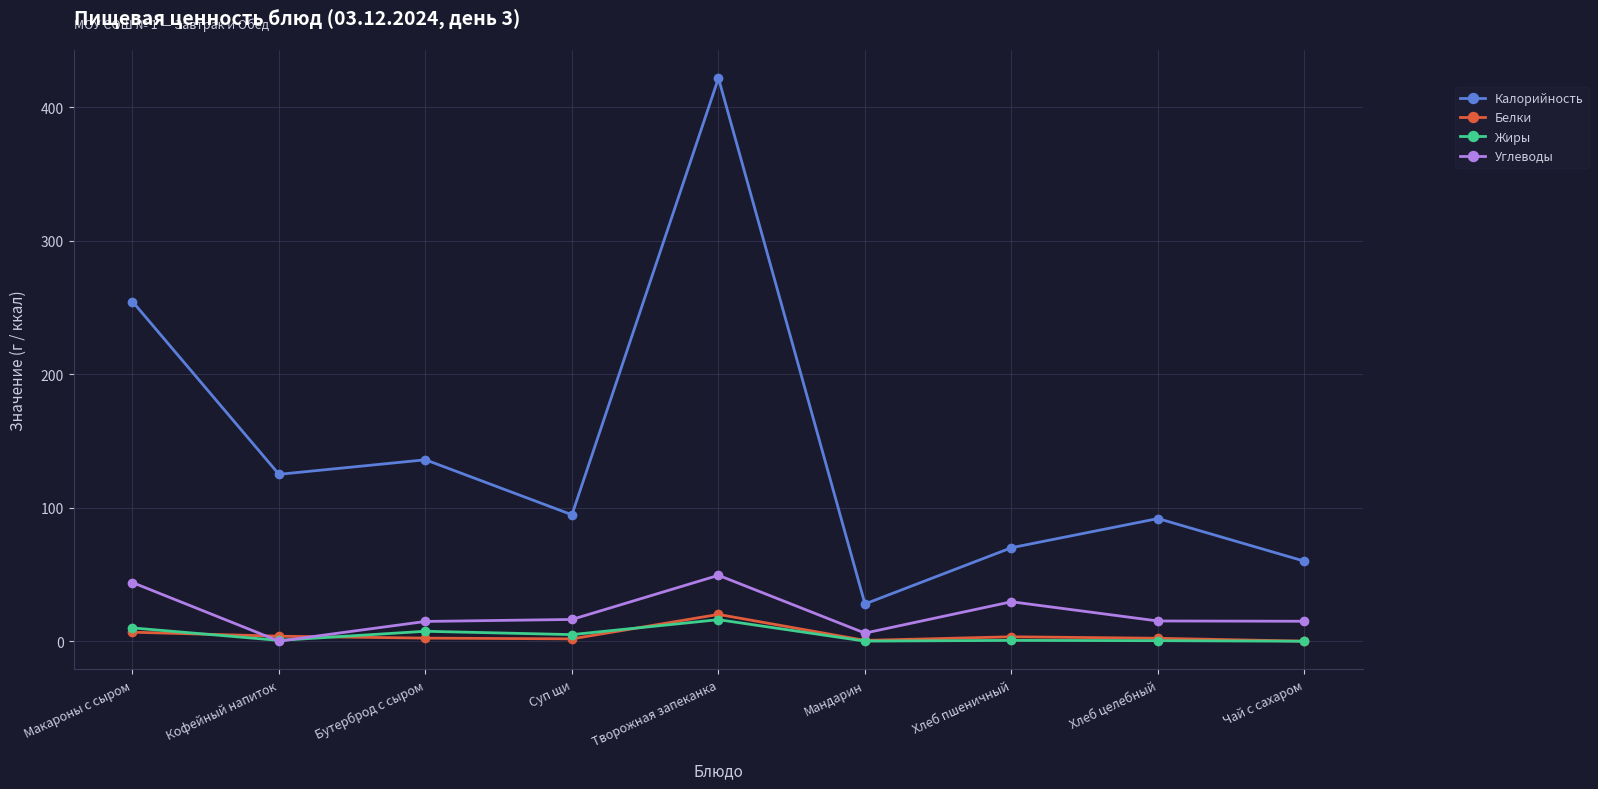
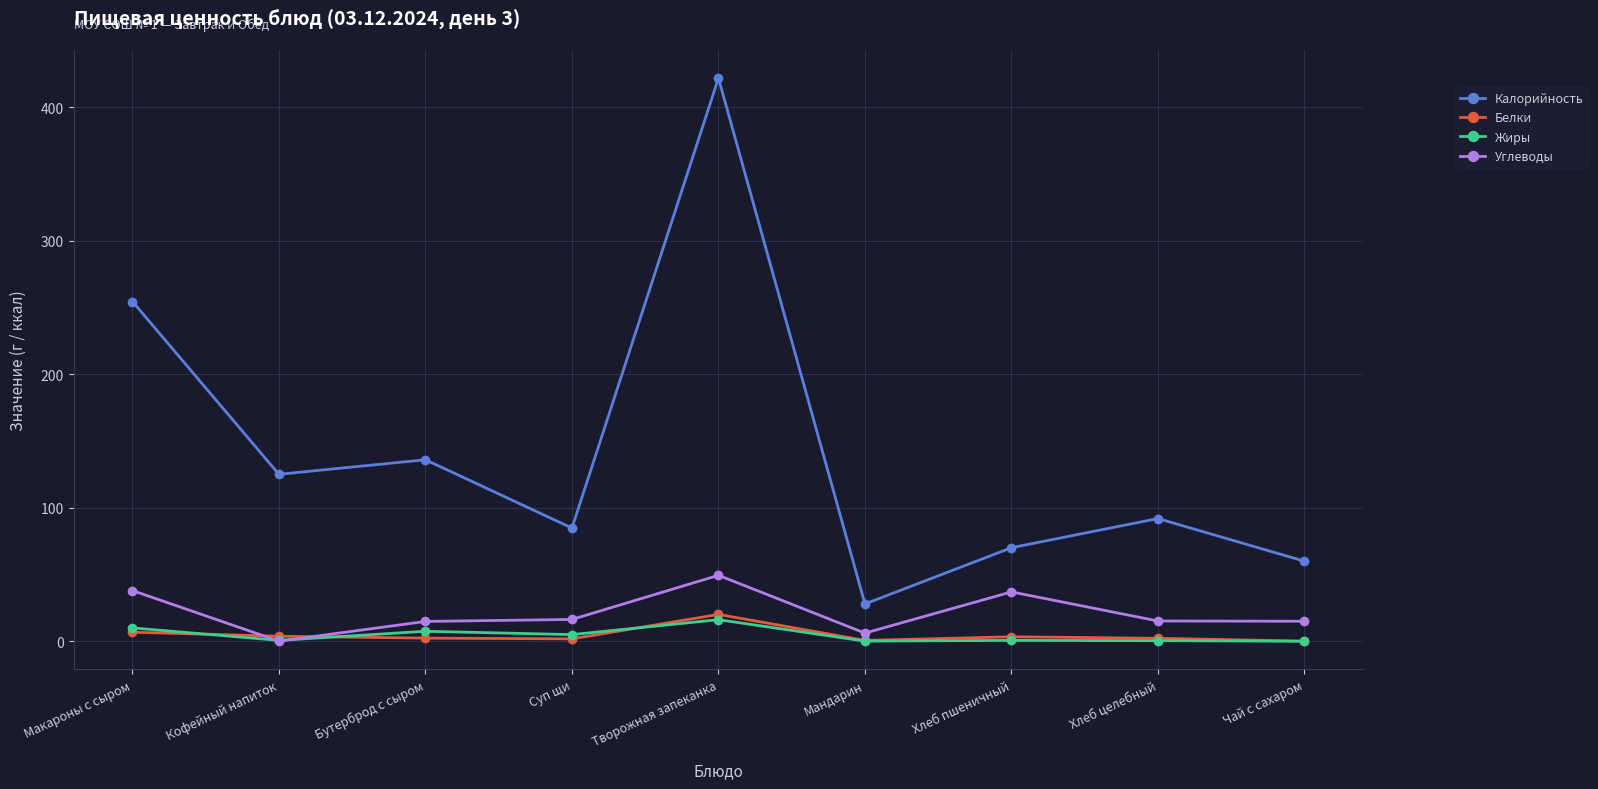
Углеводы, Макароны с сыром: 44 -> 38
Калорийность, Суп щи: 95 -> 85
Углеводы, Хлеб пшеничный: 30 -> 37
